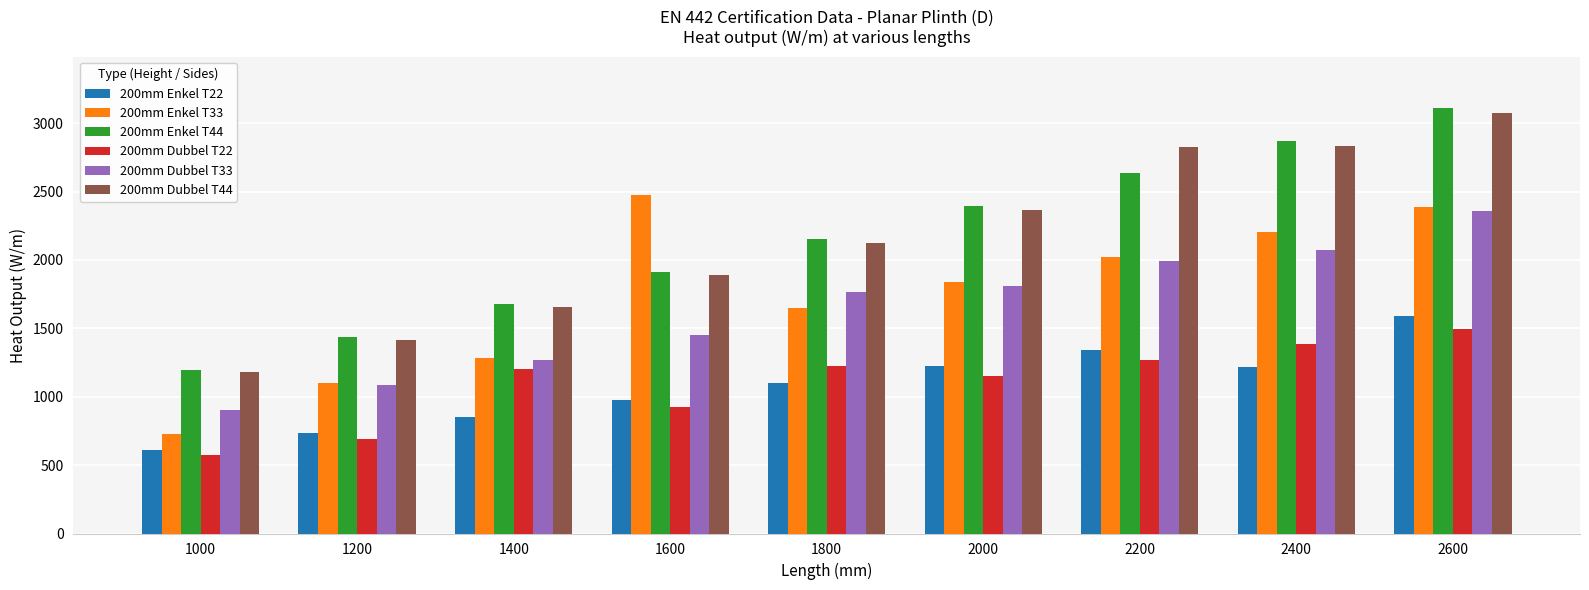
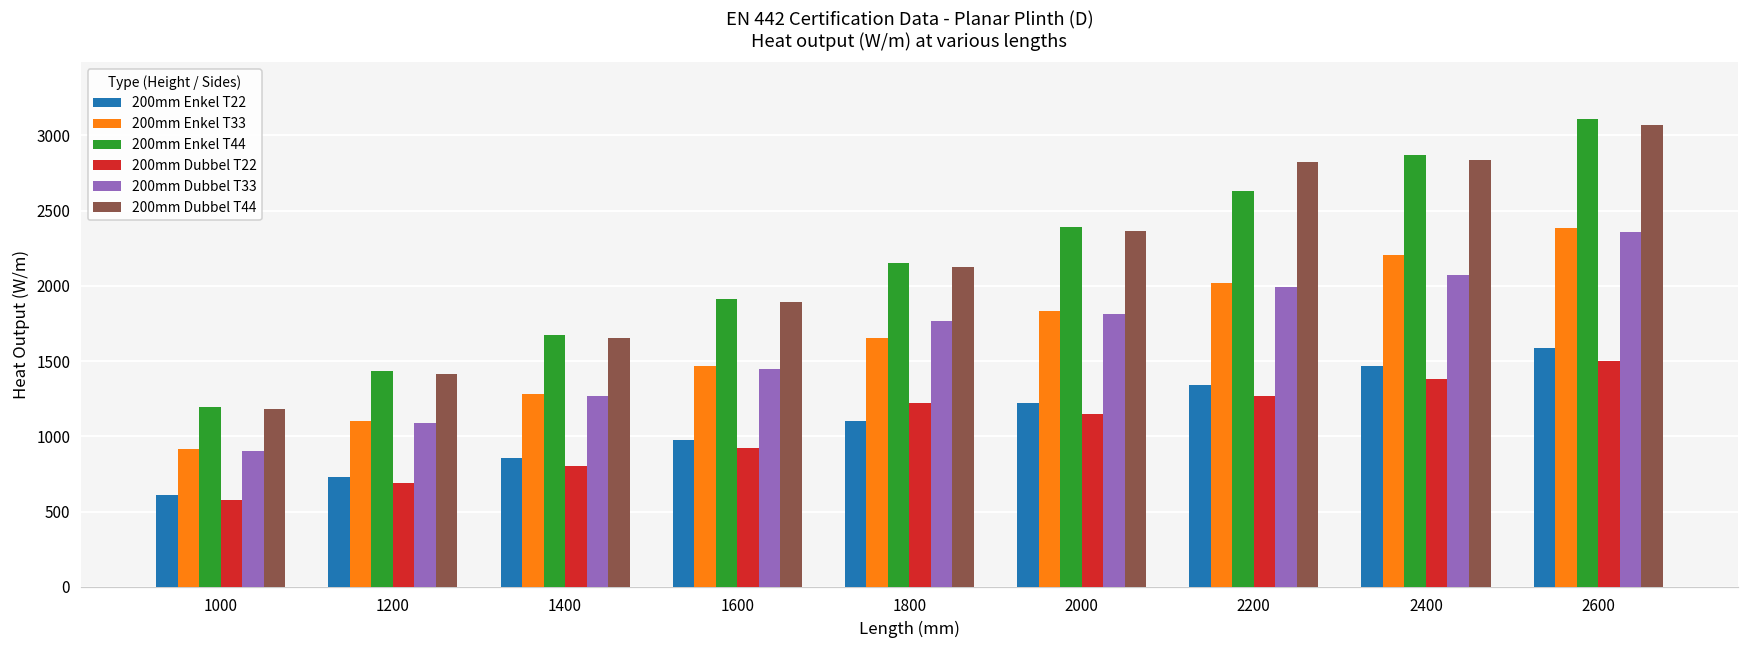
200mm Enkel T33, 1000: 730 -> 920
200mm Dubbel T22, 1400: 1200 -> 810
200mm Enkel T33, 1600: 2470 -> 1470
200mm Enkel T22, 2400: 1220 -> 1470
